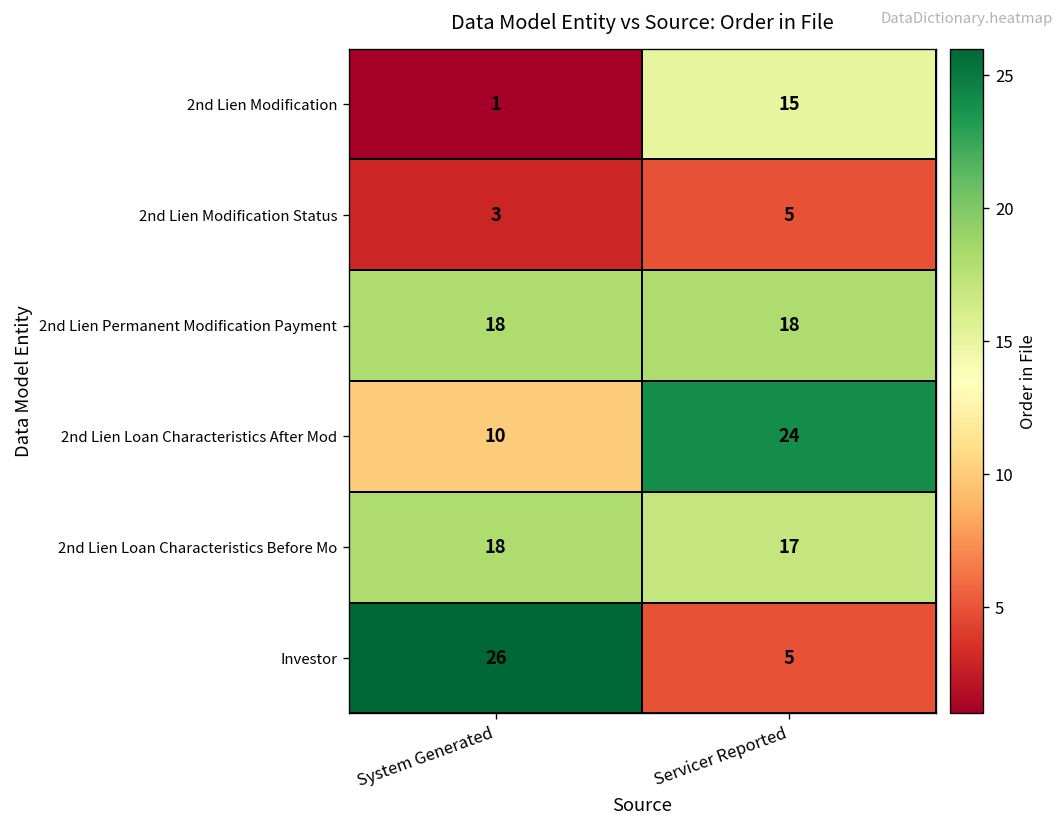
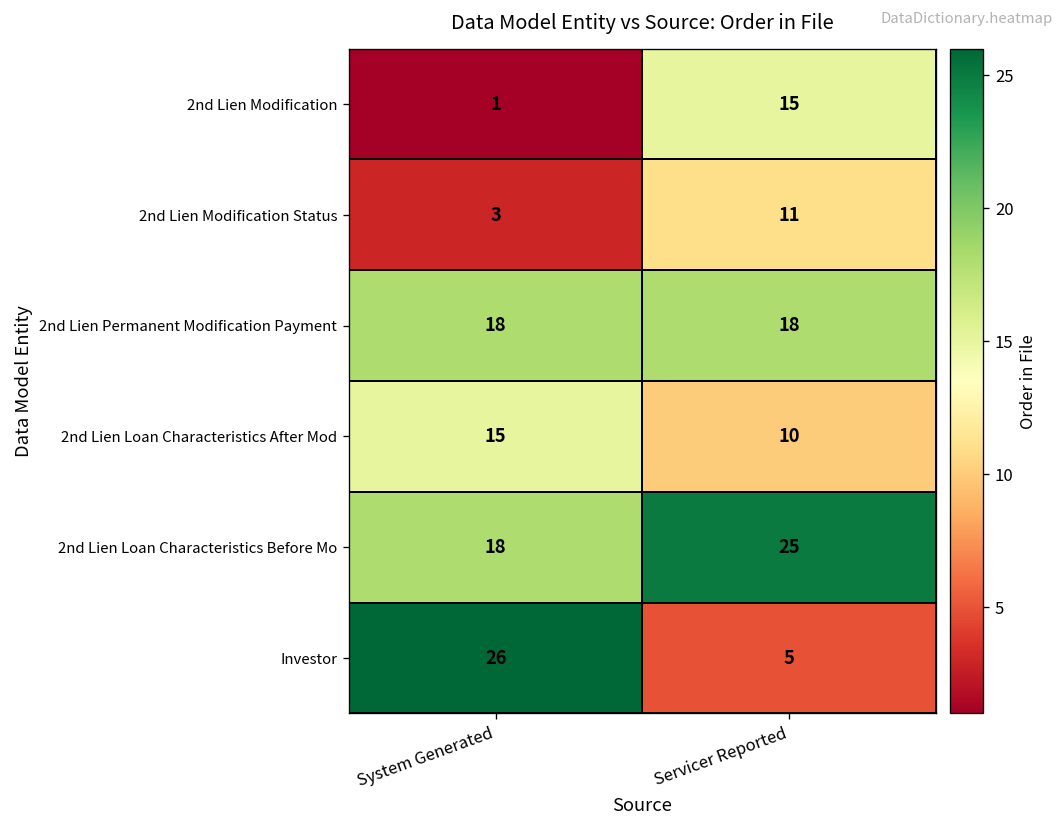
2nd Lien Modification Status, Servicer Reported: 5 -> 11
2nd Lien Loan Characteristics After Mod, System Generated: 10 -> 15
2nd Lien Loan Characteristics After Mod, Servicer Reported: 24 -> 10
2nd Lien Loan Characteristics Before Mo, Servicer Reported: 17 -> 25
